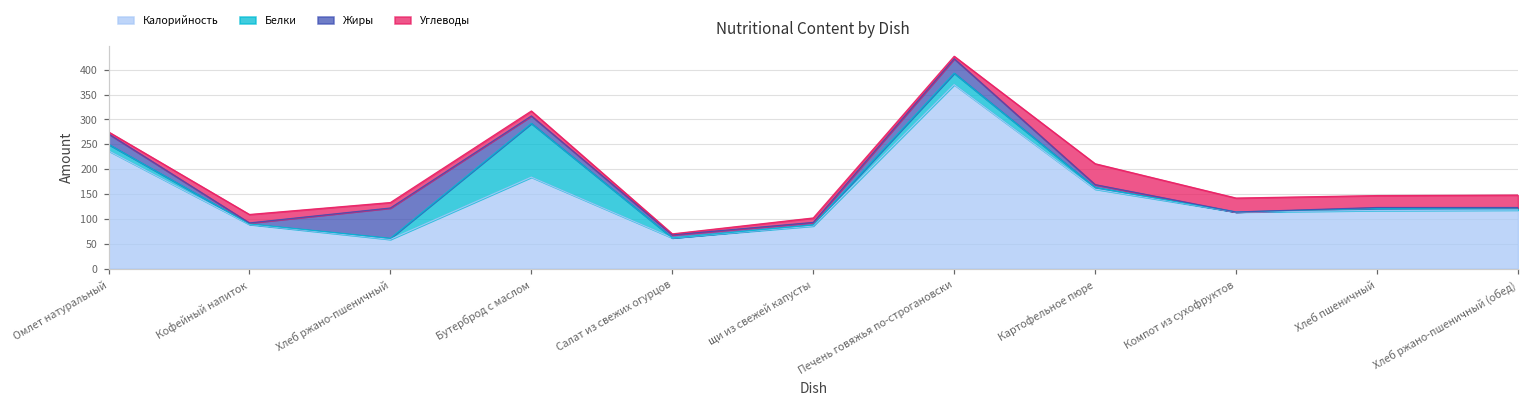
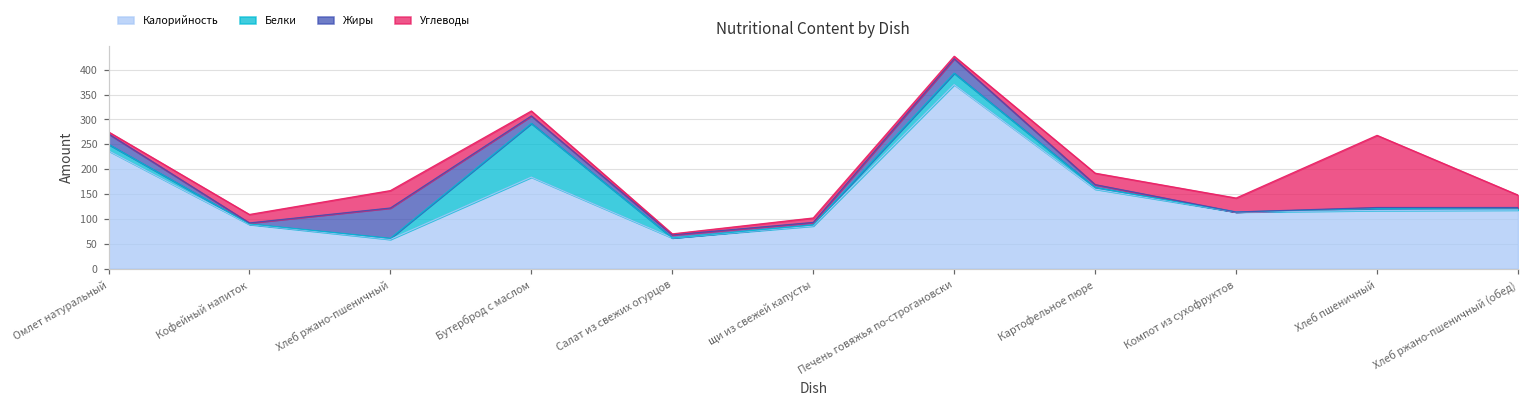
Углеводы, Хлеб ржано-пшеничный: 10 -> 40
Углеводы, Картофельное пюре: 40 -> 20
Углеводы, Хлеб пшеничный: 20 -> 150
